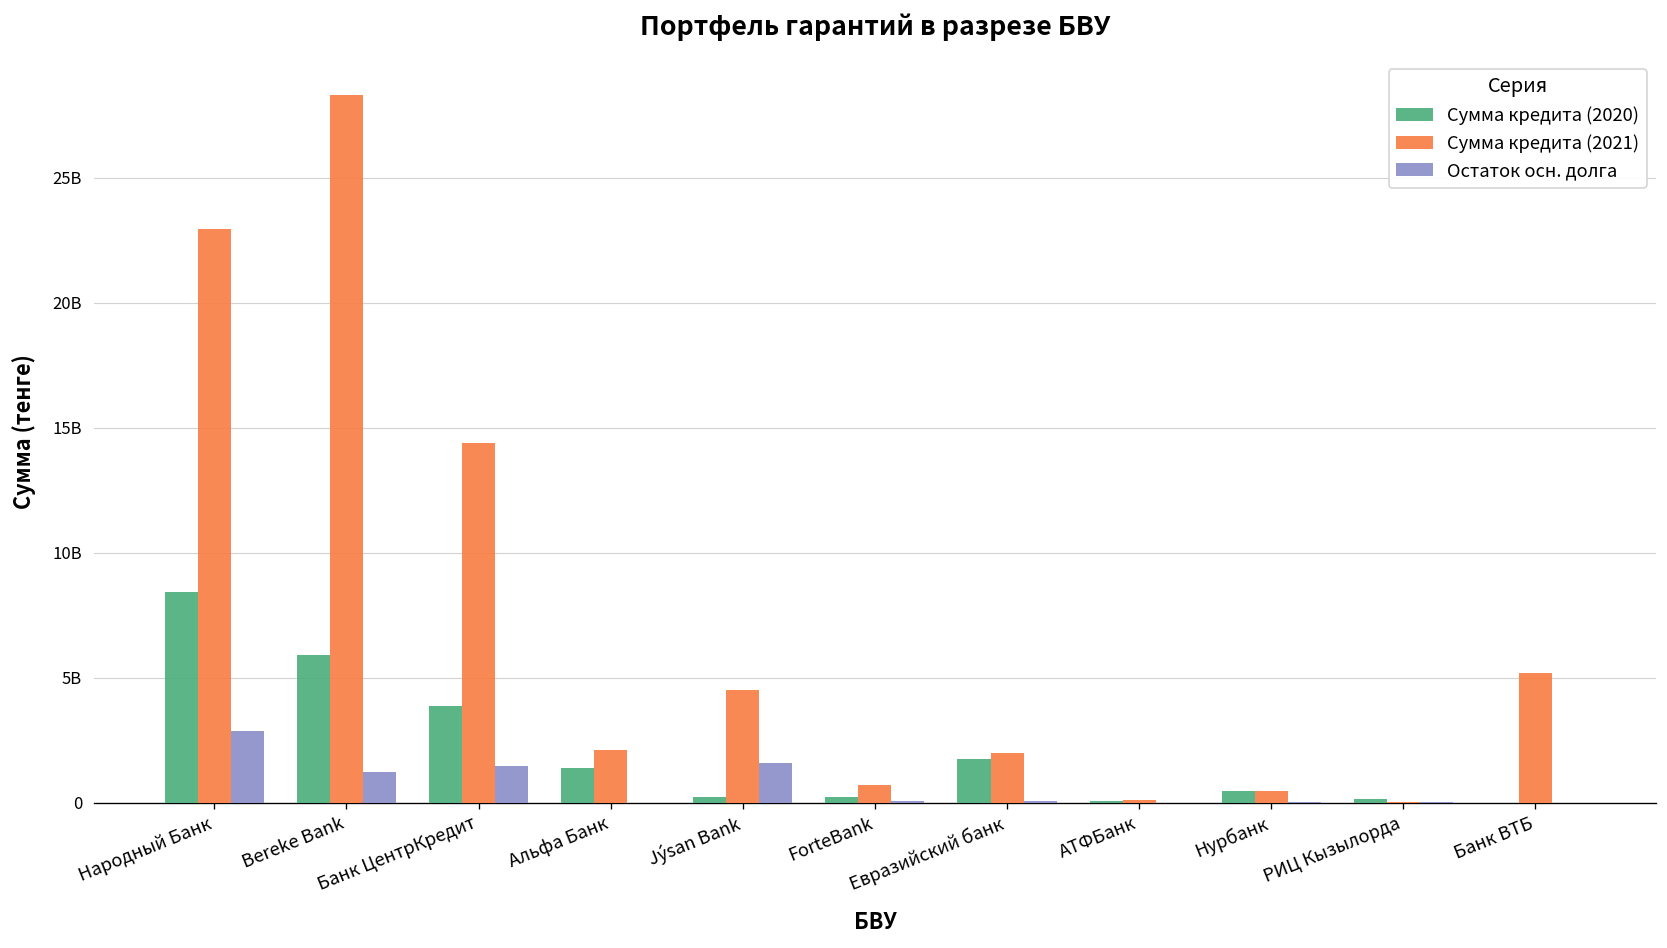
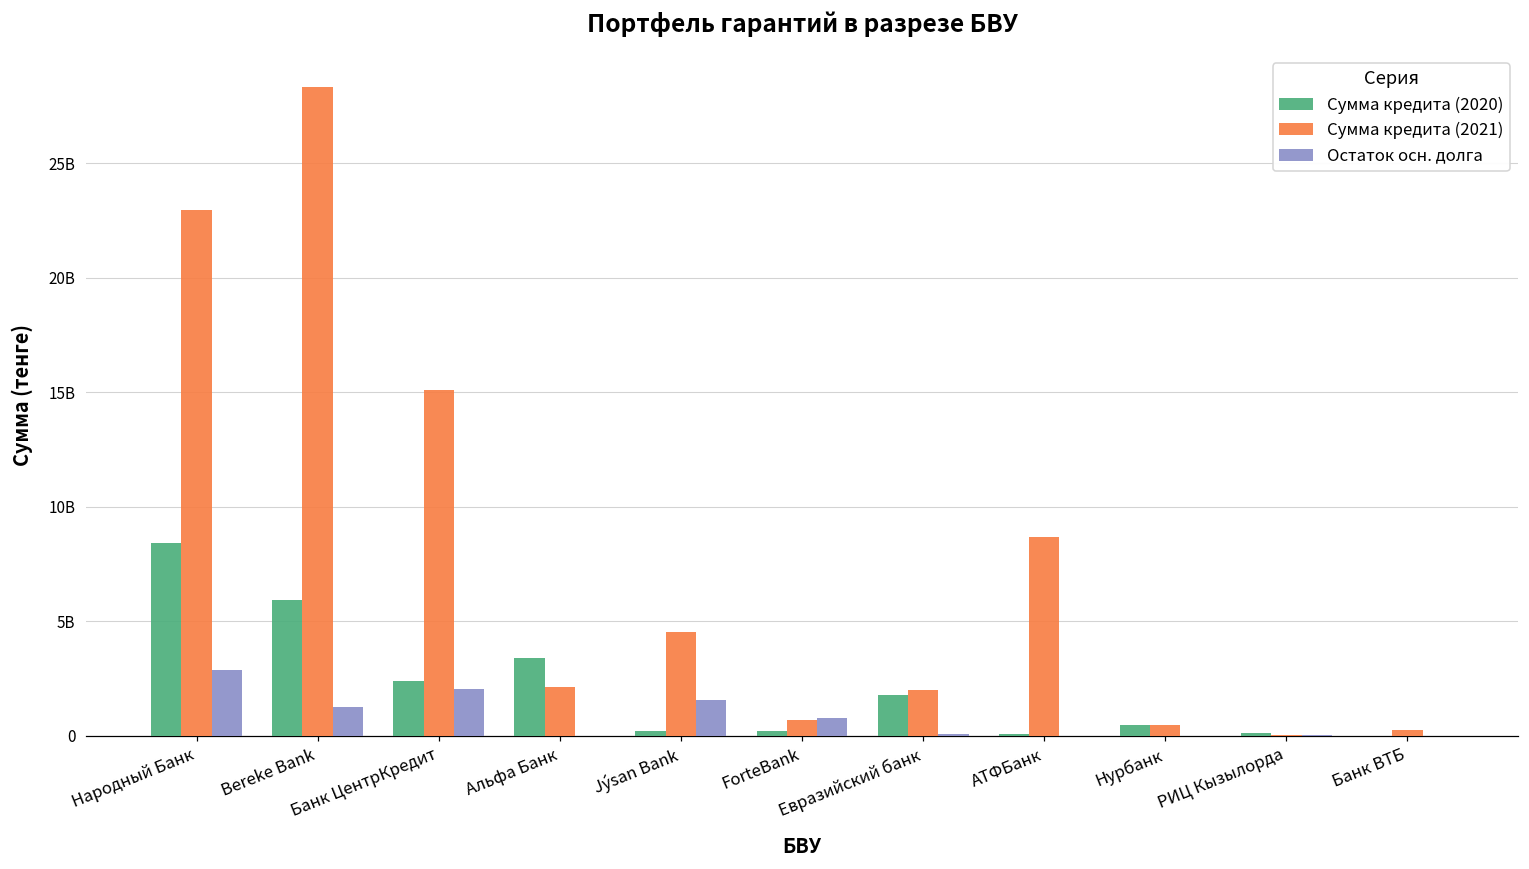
Сумма кредита (2020), Банк ЦентрКредит: 3900000000 -> 2400000000
Сумма кредита (2021), Банк ЦентрКредит: 14400000000 -> 15100000000
Остаток осн. долга, Банк ЦентрКредит: 1500000000 -> 2000000000
Сумма кредита (2020), Альфа Банк: 1400000000 -> 3400000000
Остаток осн. долга, ForteBank: 100000000 -> 800000000
Сумма кредита (2021), АТФБанк: 100000000 -> 8700000000
Сумма кредита (2021), Банк ВТБ: 5200000000 -> 300000000
